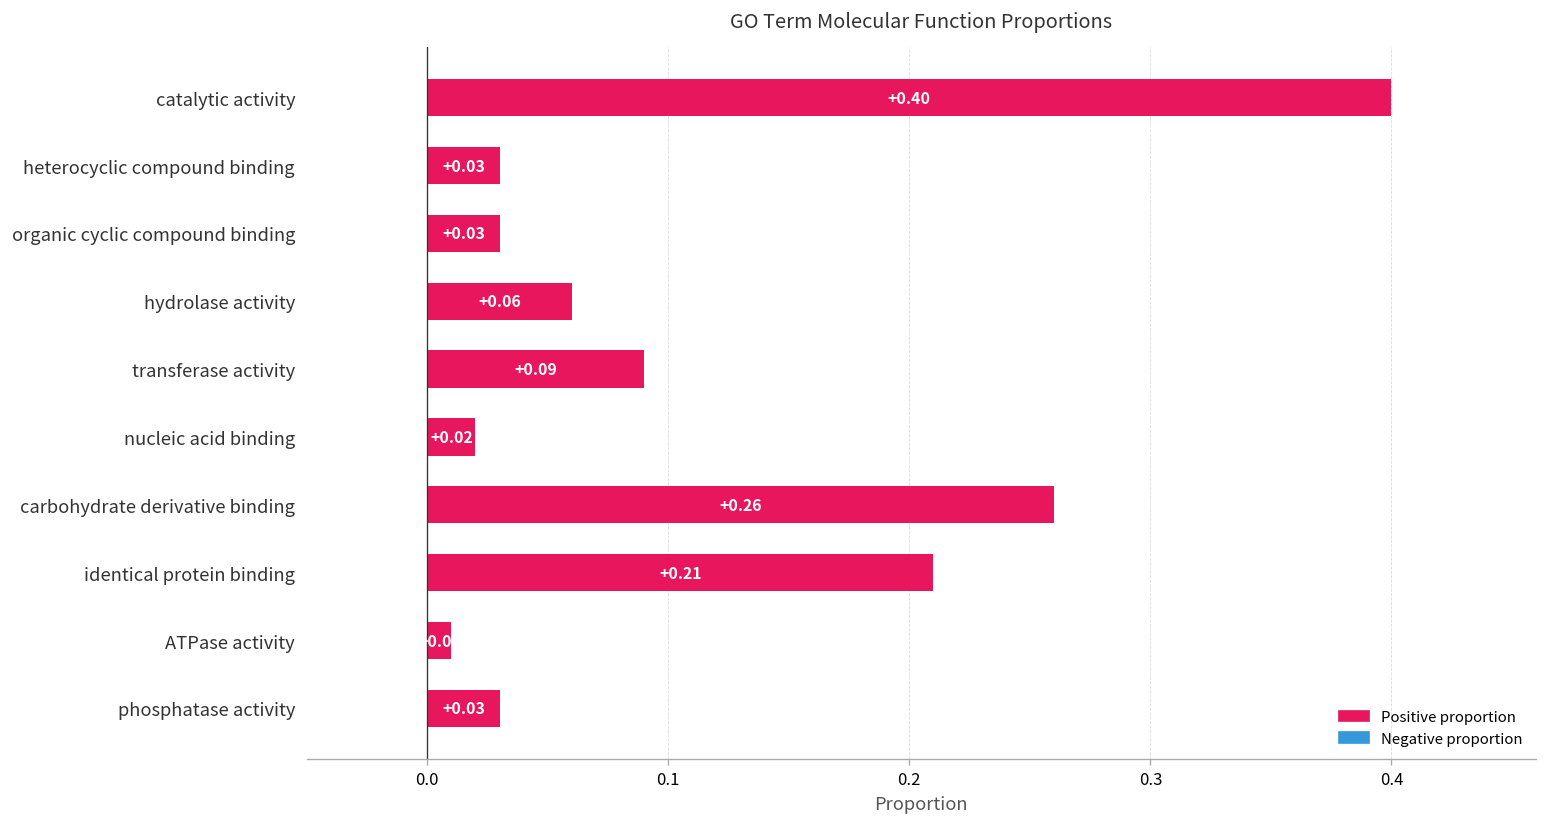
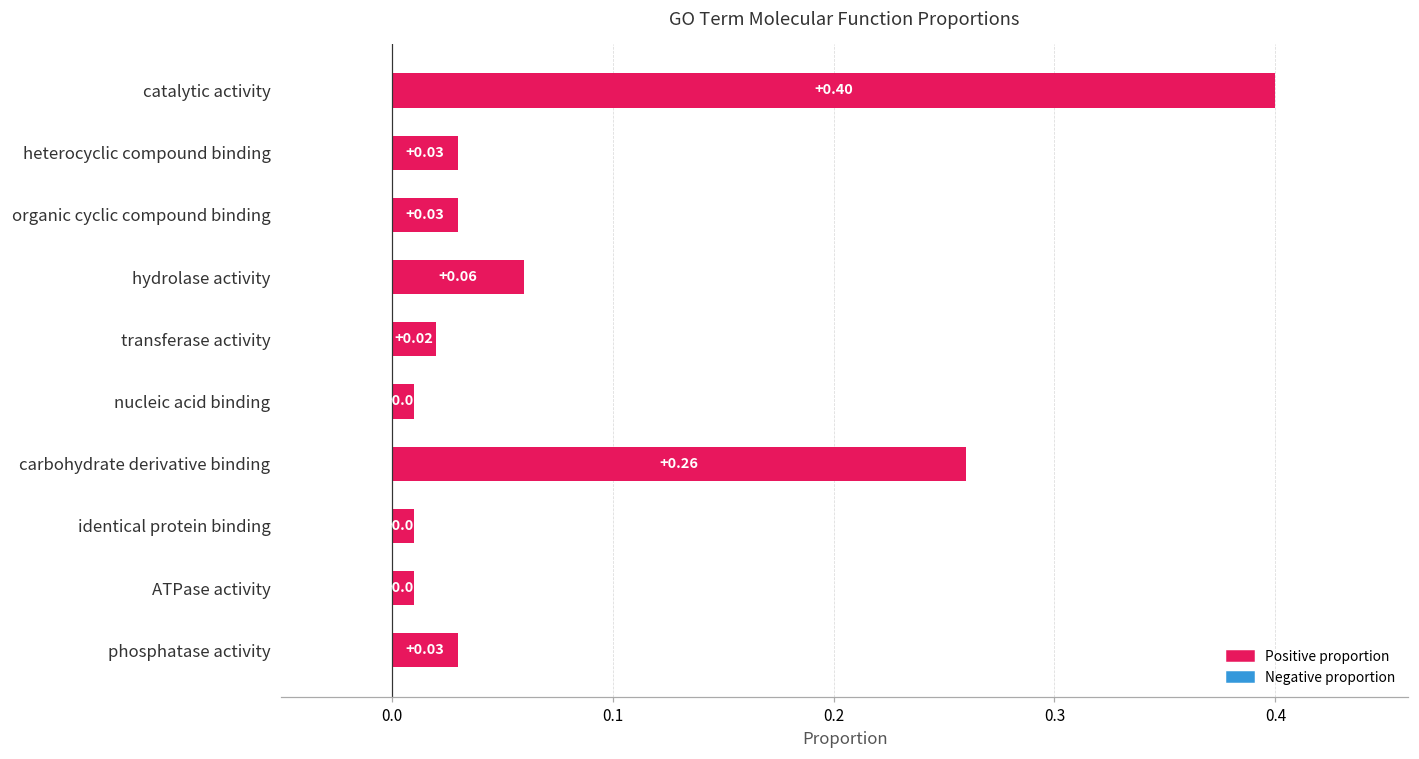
transferase activity: +0.09 -> +0.02
nucleic acid binding: +0.02 -> +0.01
identical protein binding: +0.21 -> +0.01
